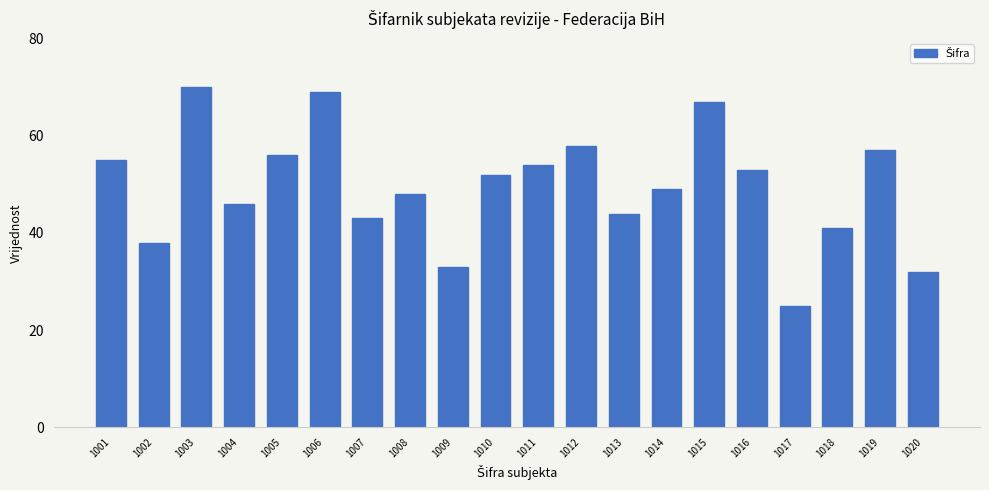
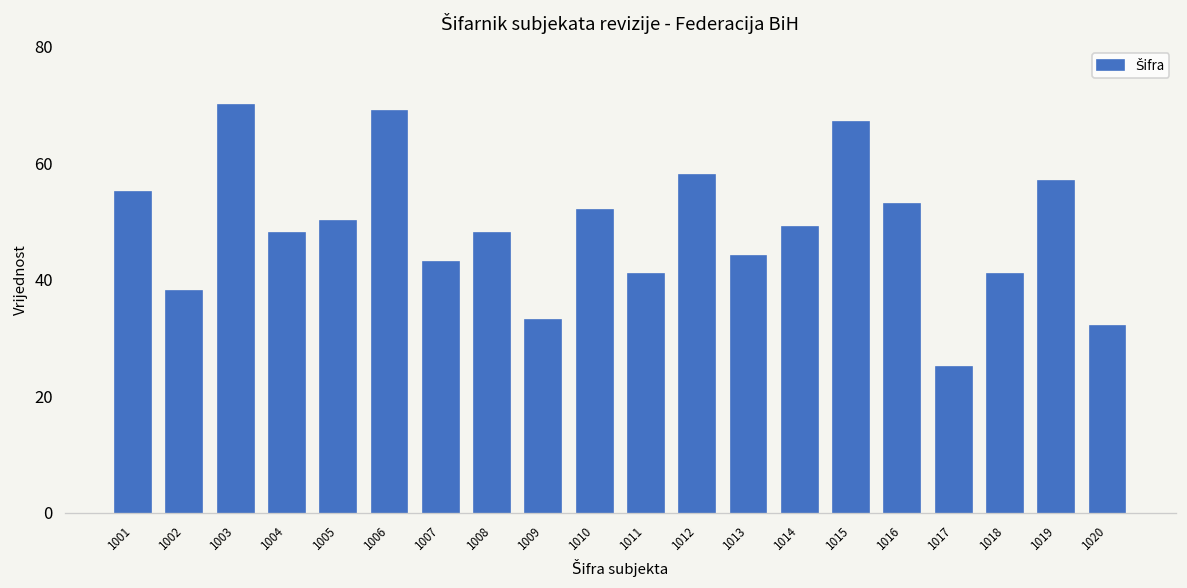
1004: 46 -> 48
1005: 56 -> 50
1011: 54 -> 41
